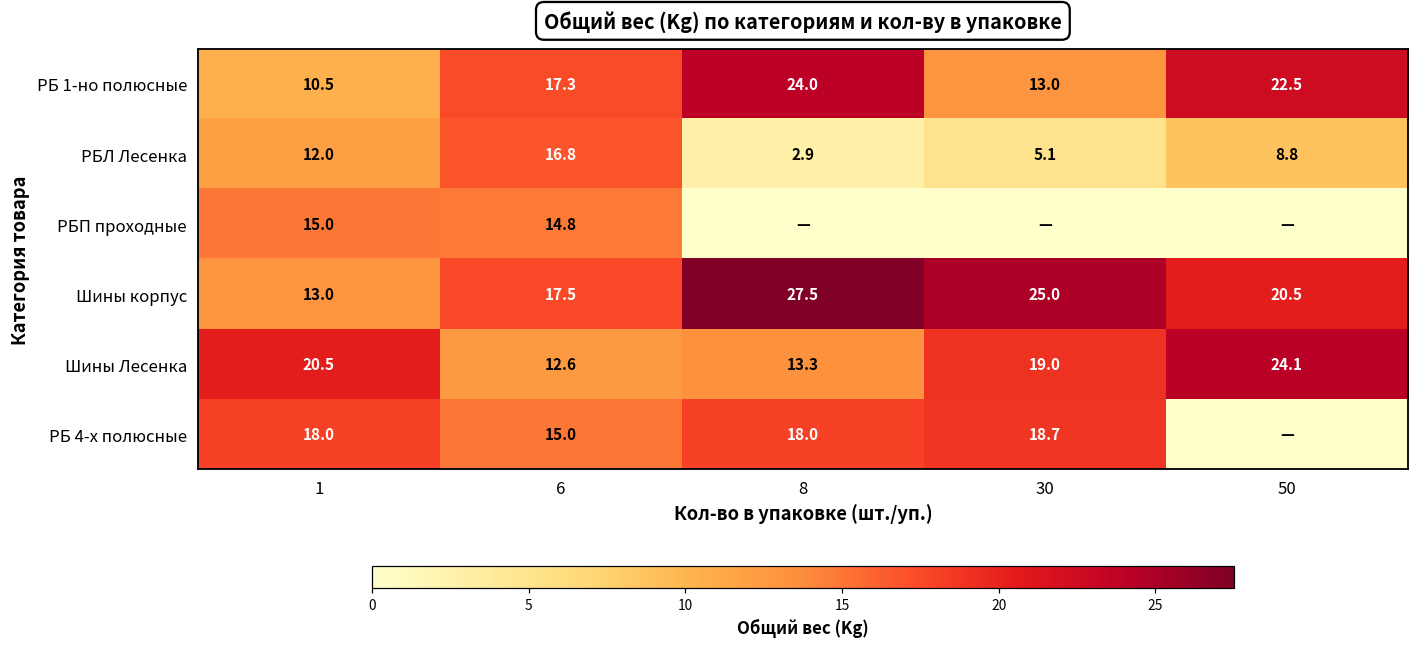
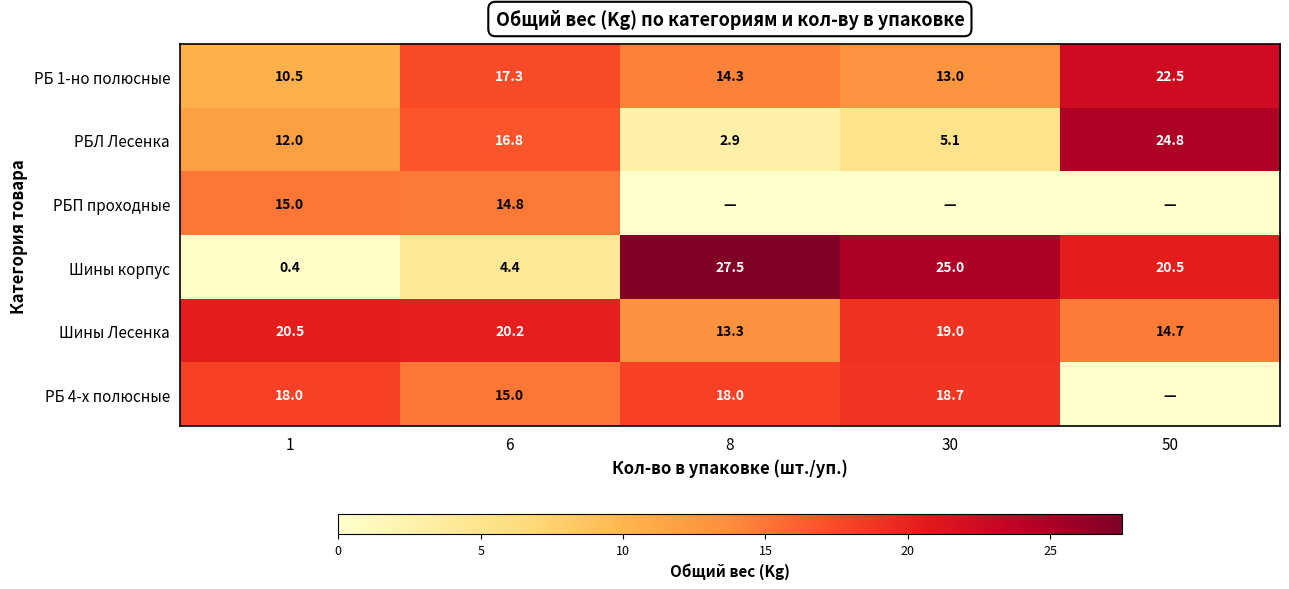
РБ 1-но полюсные, 8: 24.0 -> 14.3
РБЛ Лесенка, 50: 8.8 -> 24.8
Шины корпус, 1: 13.0 -> 0.4
Шины корпус, 6: 17.5 -> 4.4
Шины Лесенка, 6: 12.6 -> 20.2
Шины Лесенка, 50: 24.1 -> 14.7
